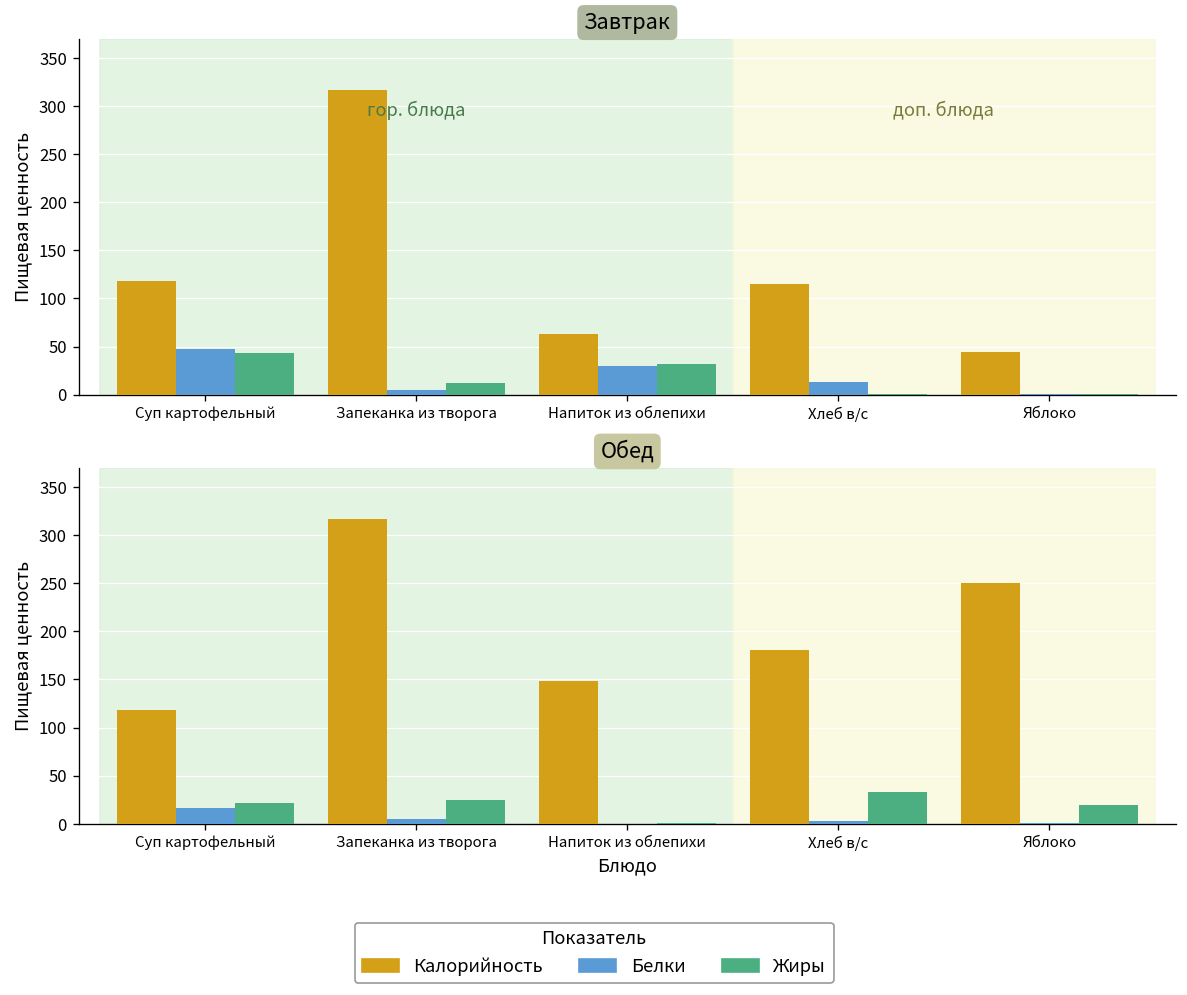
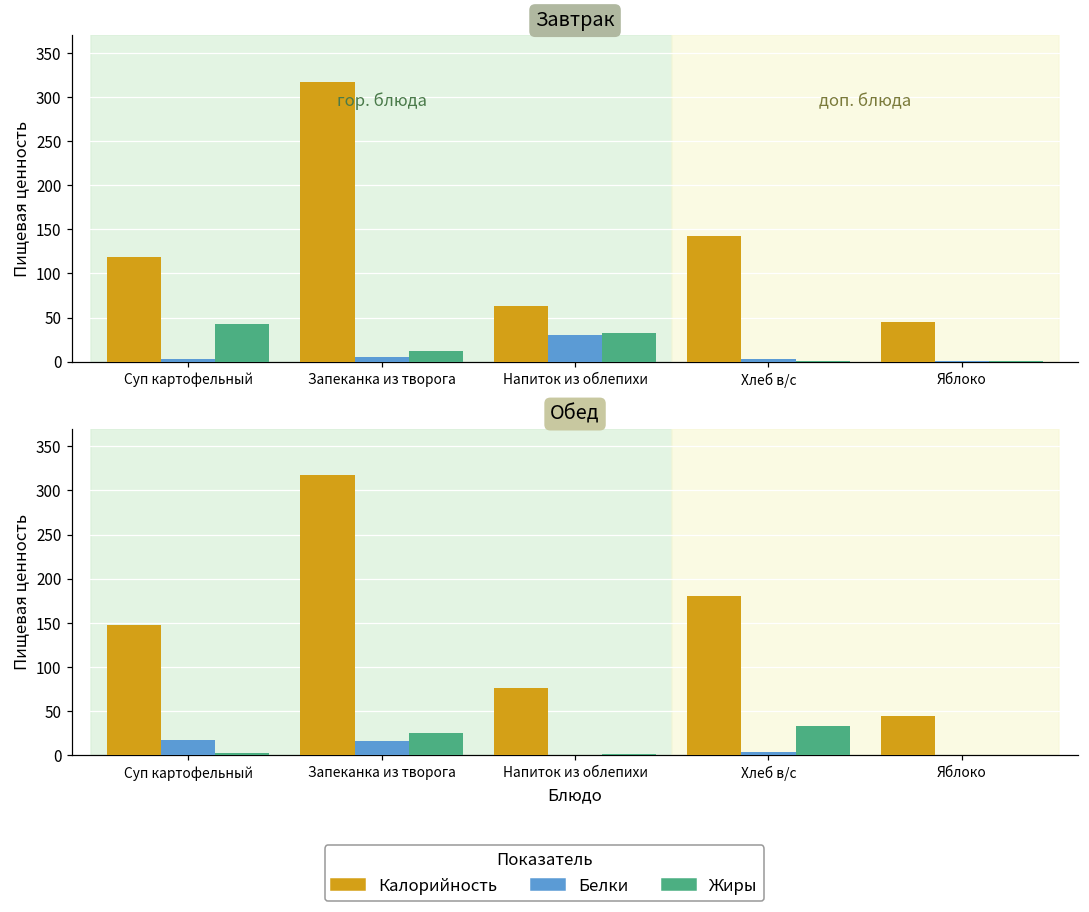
Завтрак, Белки, Суп картофельный: 50 -> 0
Завтрак, Калорийность, Хлеб в/с: 110 -> 140
Завтрак, Белки, Хлеб в/с: 10 -> 0
Обед, Калорийность, Суп картофельный: 120 -> 150
Обед, Жиры, Суп картофельный: 20 -> 0
Обед, Белки, Запеканка из творога: 10 -> 20
Обед, Калорийность, Напиток из облепихи: 150 -> 80
Обед, Калорийность, Яблоко: 250 -> 40
Обед, Жиры, Яблоко: 20 -> 0
